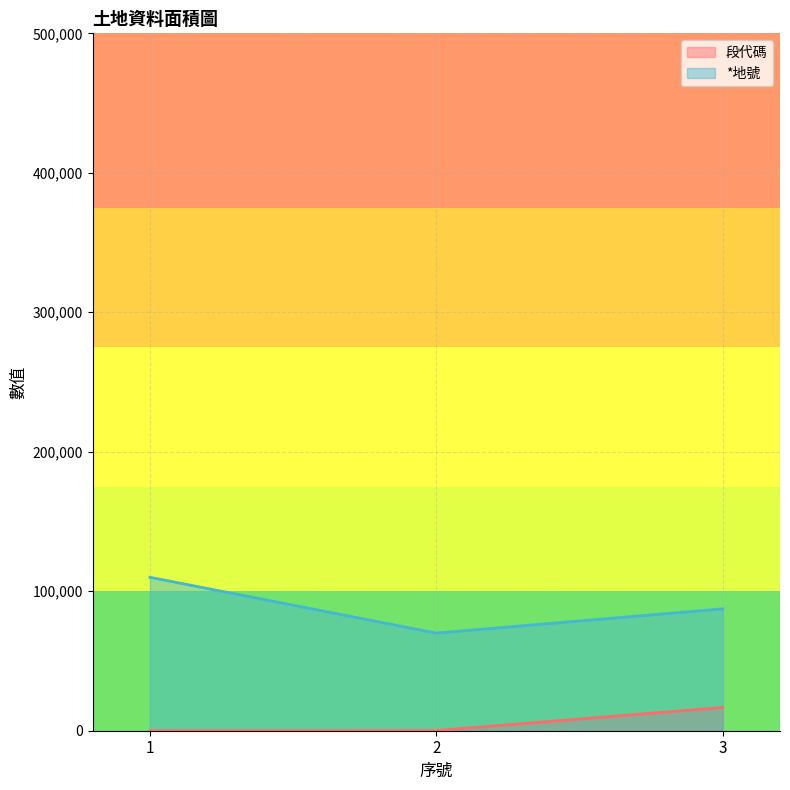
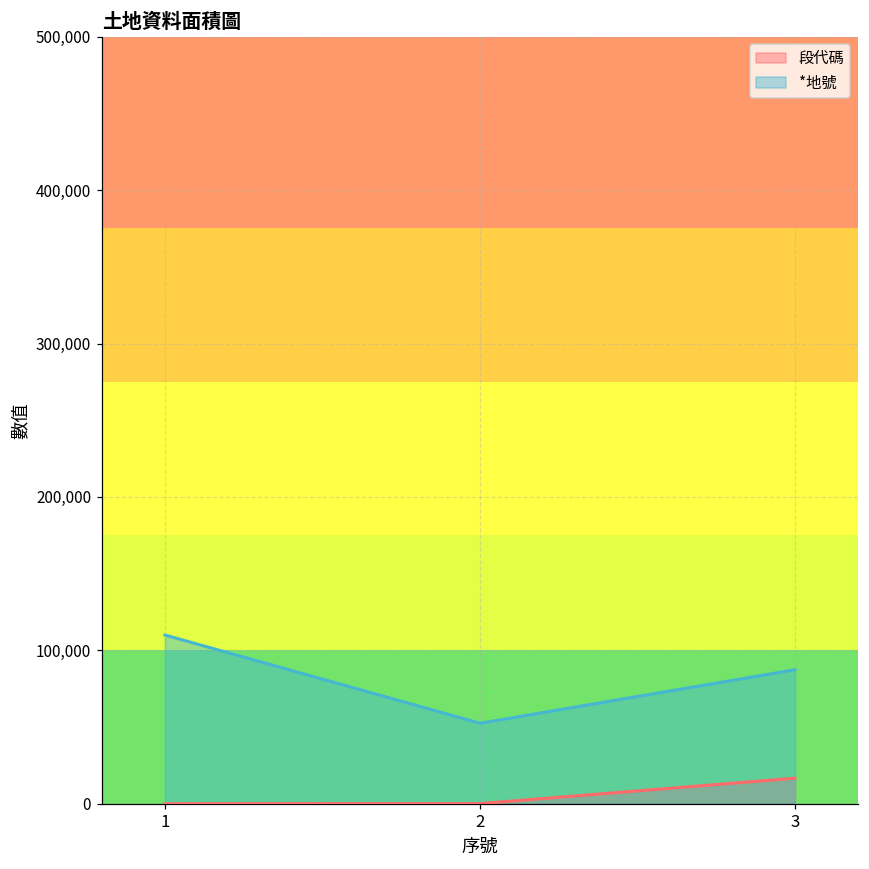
*地號, 2: 70,000 -> 53,000
